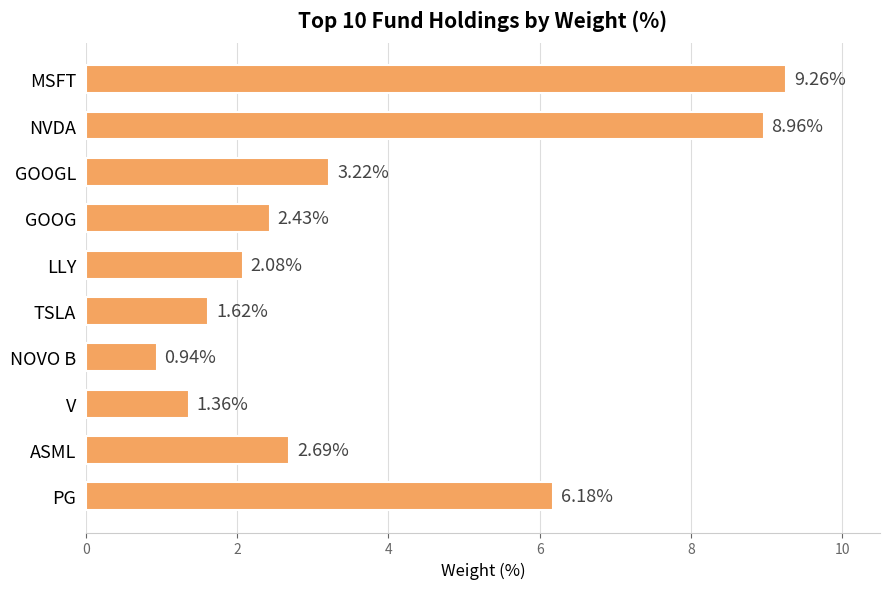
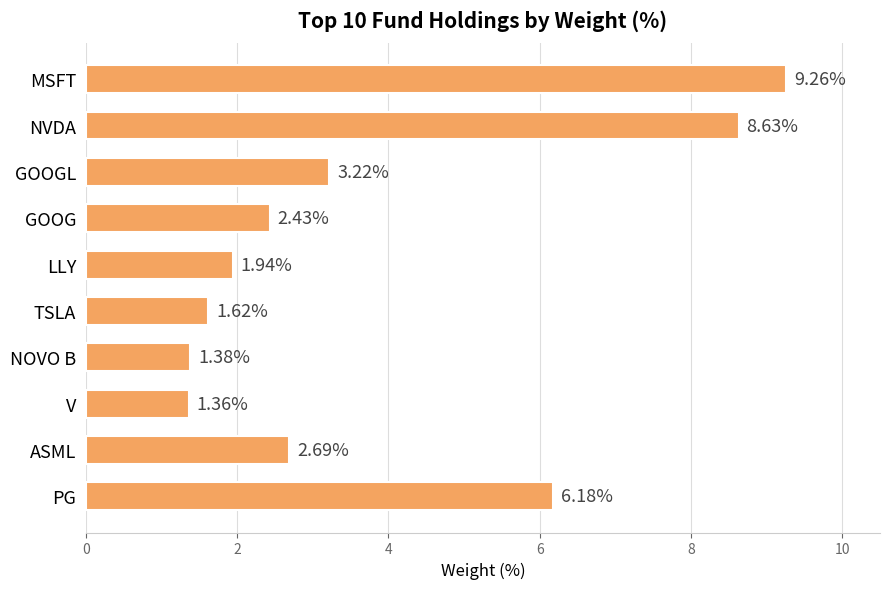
NVDA: 8.96% -> 8.63%
LLY: 2.08% -> 1.94%
NOVO B: 0.94% -> 1.38%
